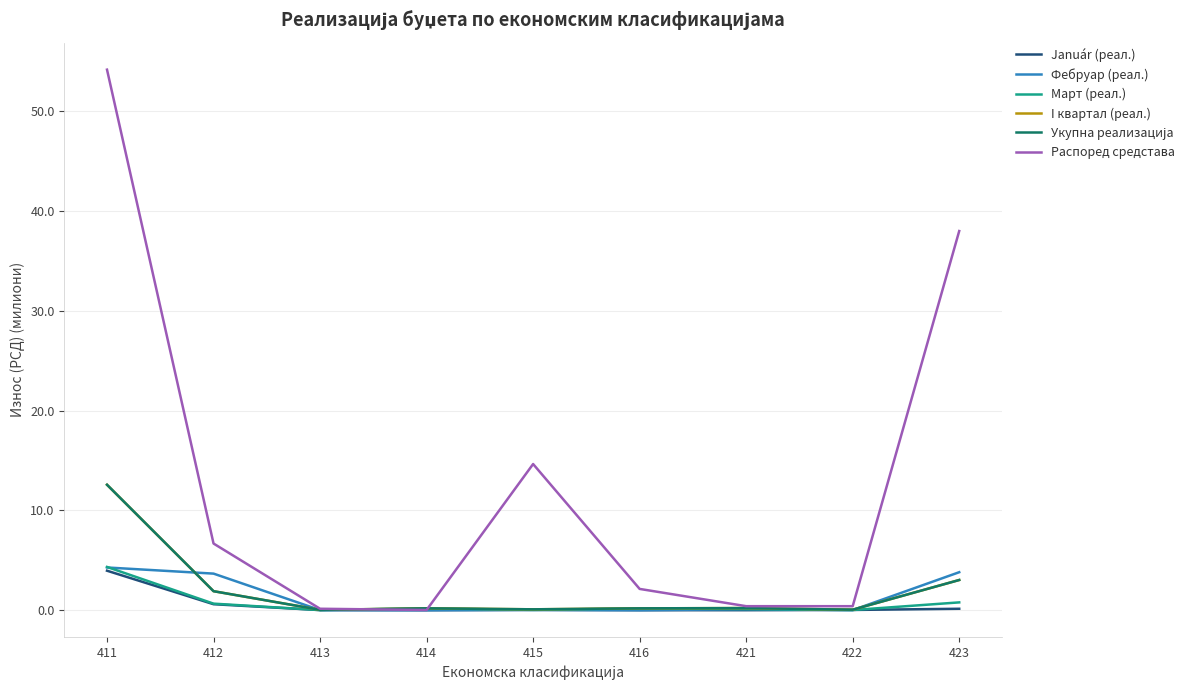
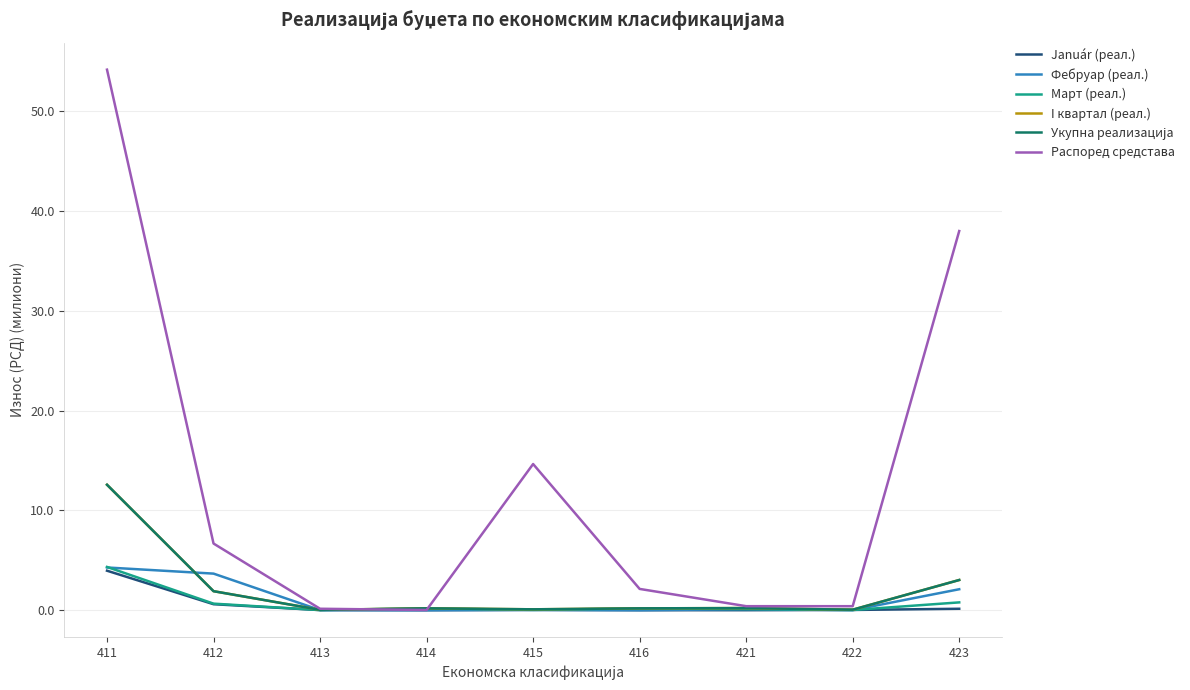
Фебруар (реал.), 423: 4 -> 2
